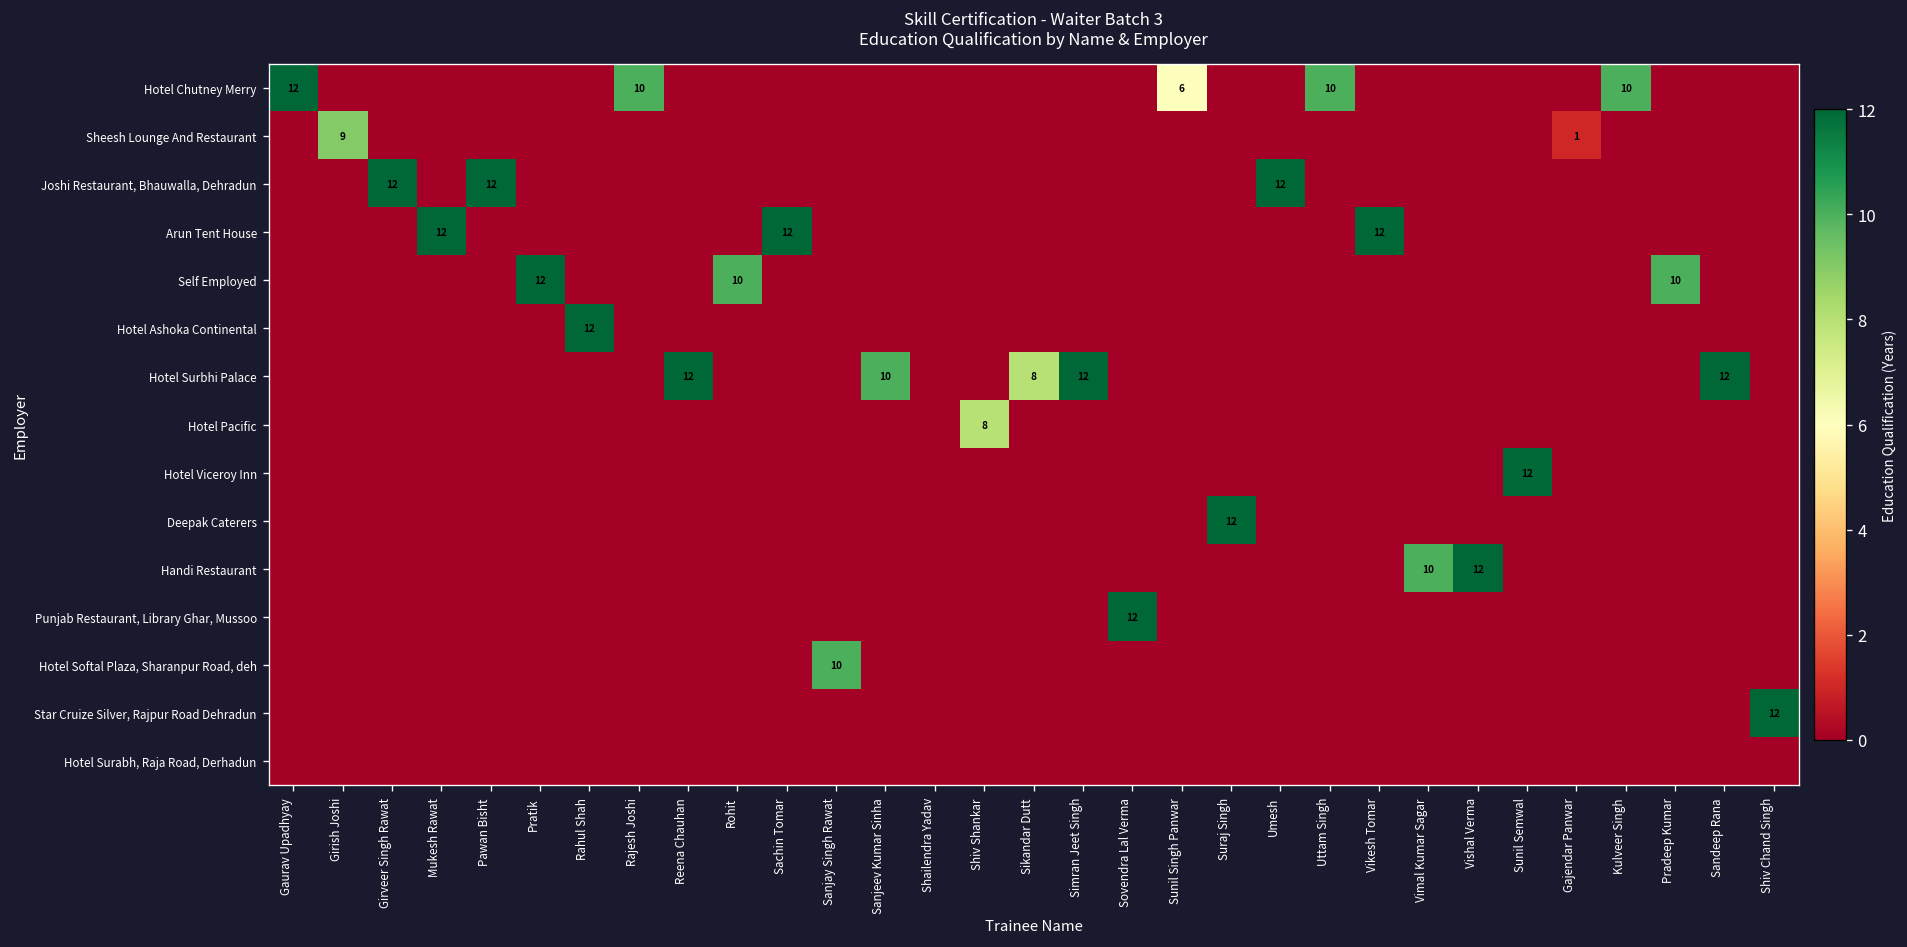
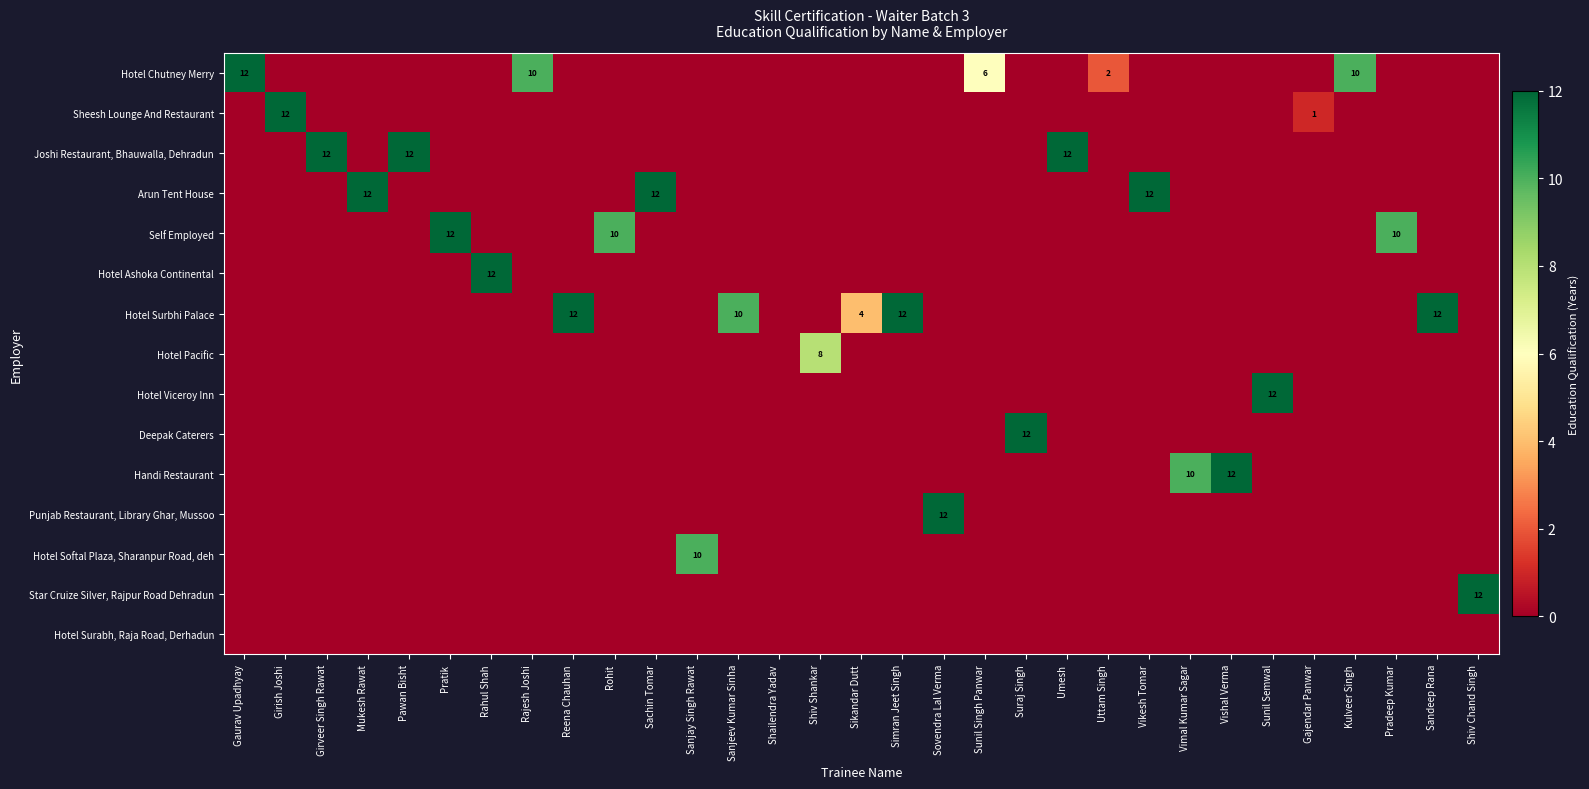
Hotel Chutney Merry, Uttam Singh: 10 -> 2
Sheesh Lounge And Restaurant, Girish Joshi: 9 -> 12
Hotel Surbhi Palace, Sikandar Dutt: 8 -> 4
